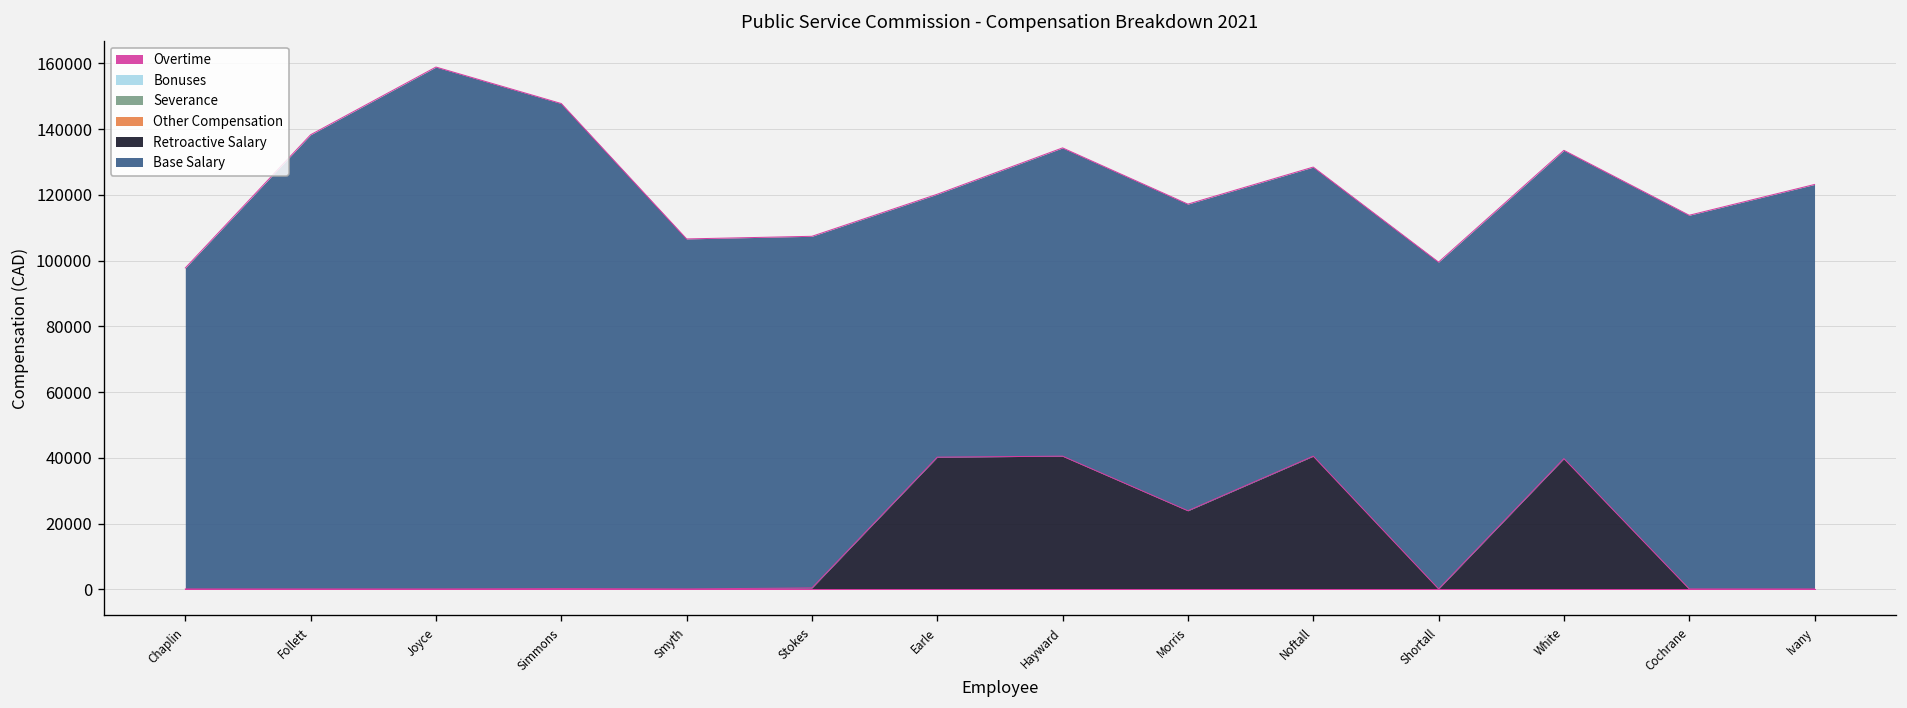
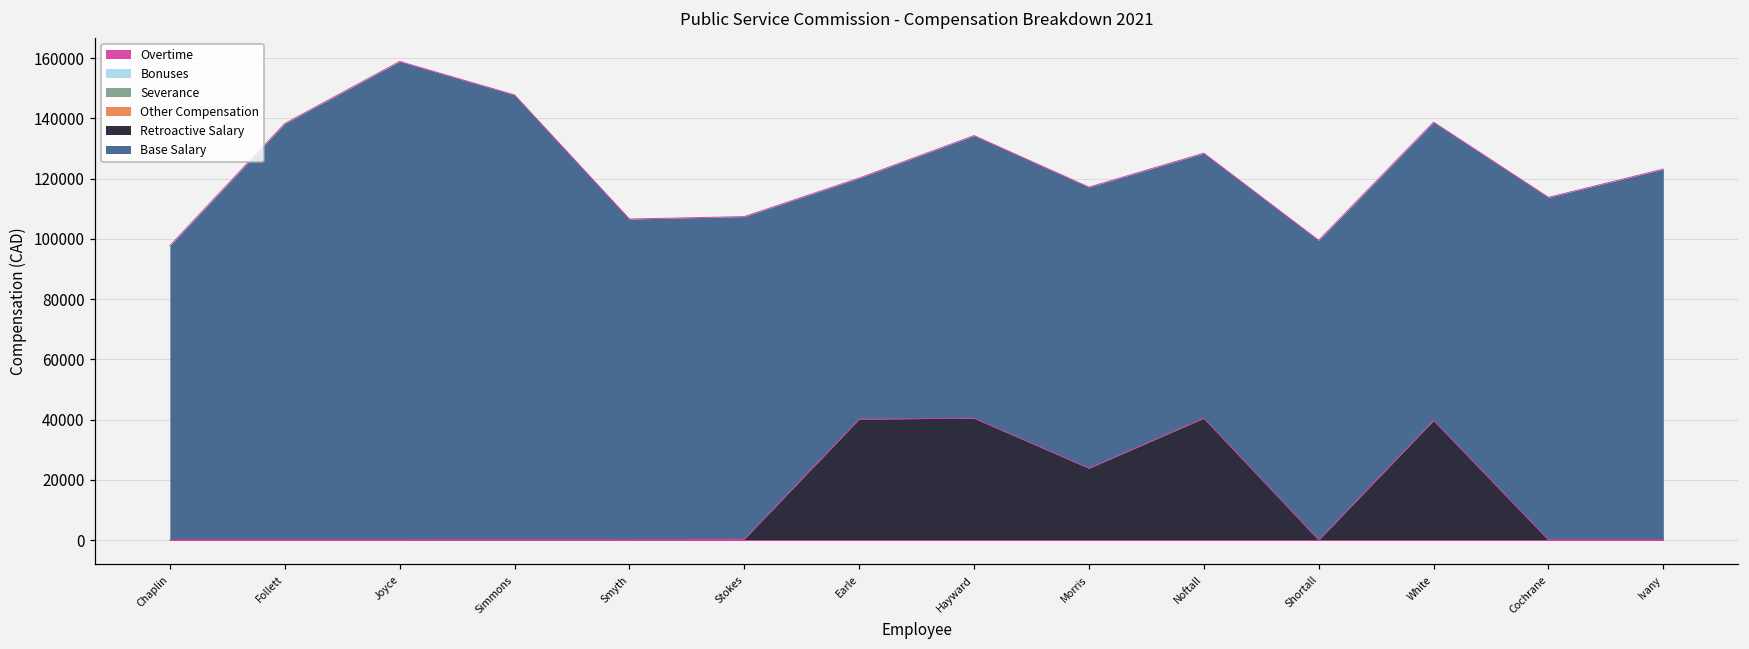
Base Salary, White: 94000 -> 99000
